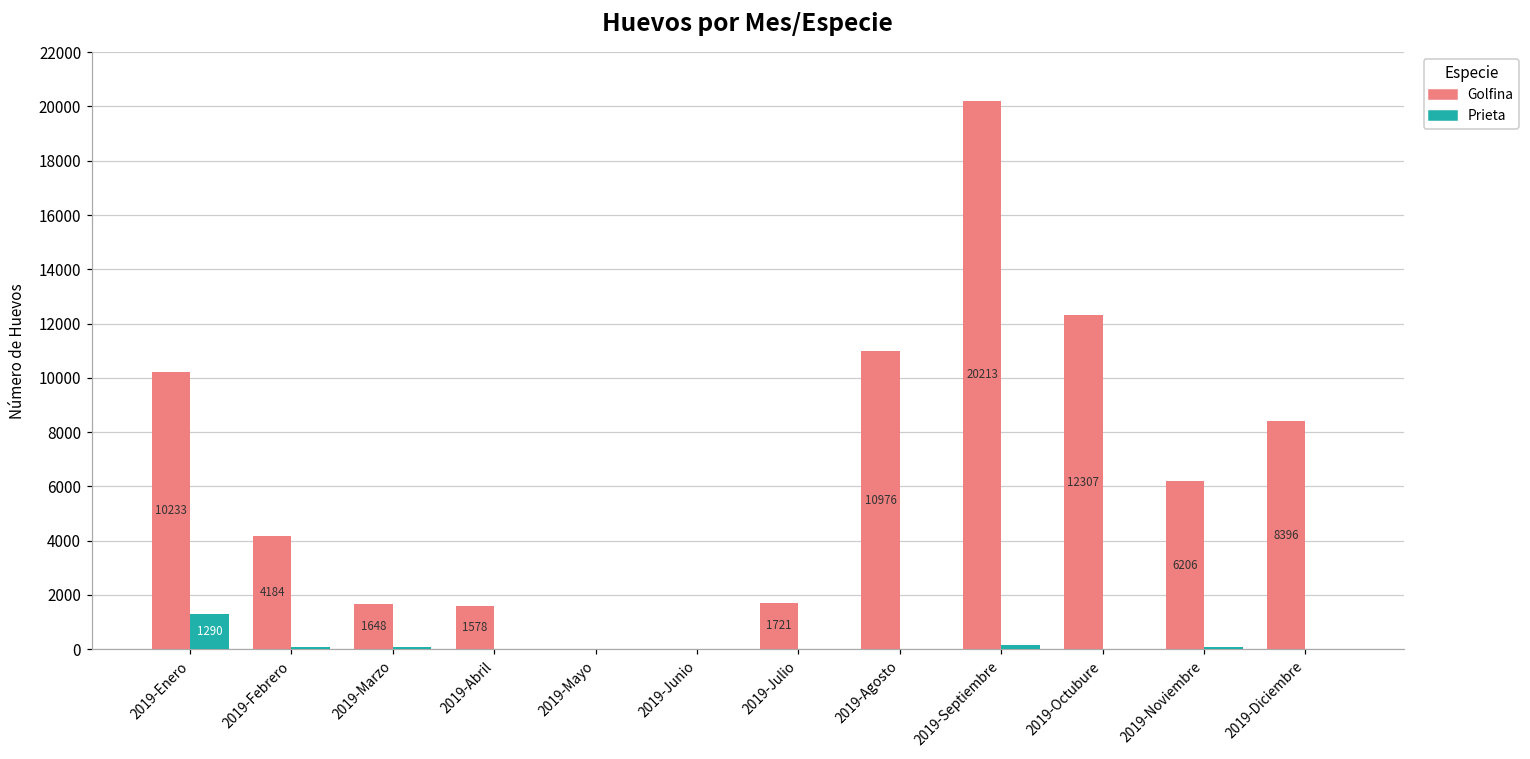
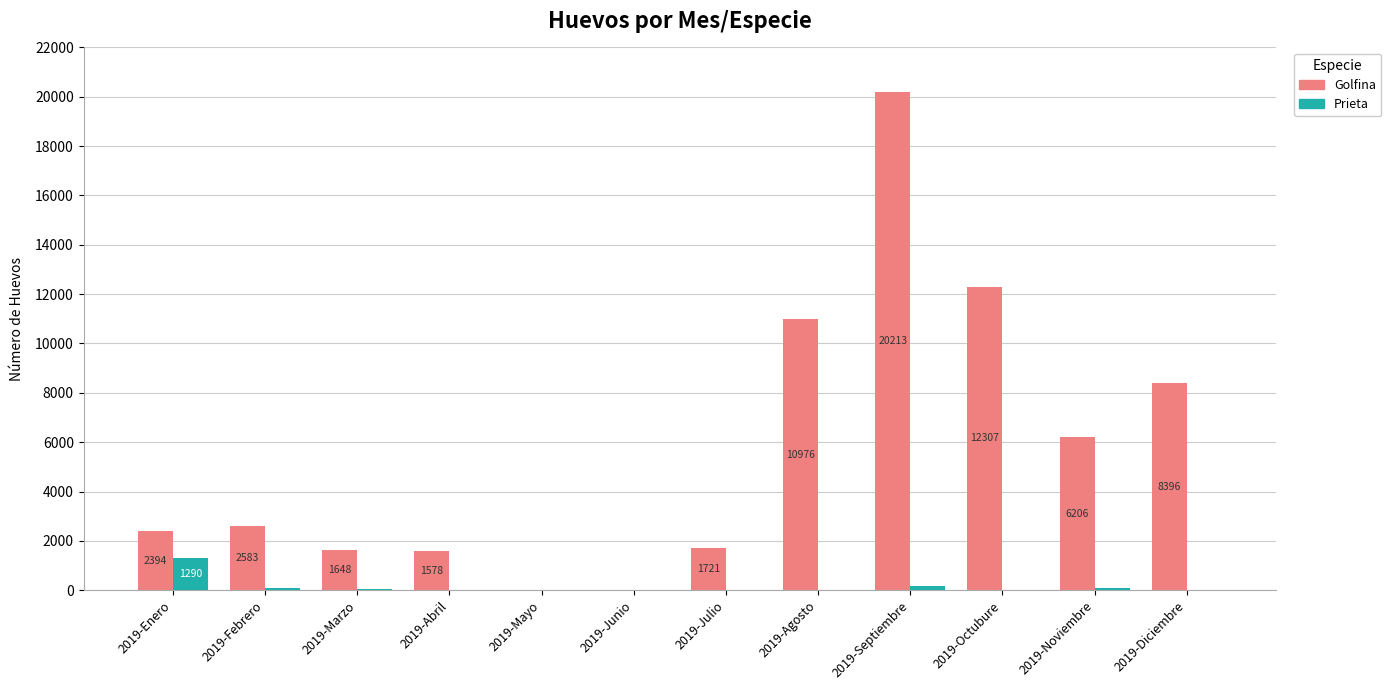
Golfina, 2019-Enero: 10233 -> 2394
Golfina, 2019-Febrero: 4184 -> 2583
